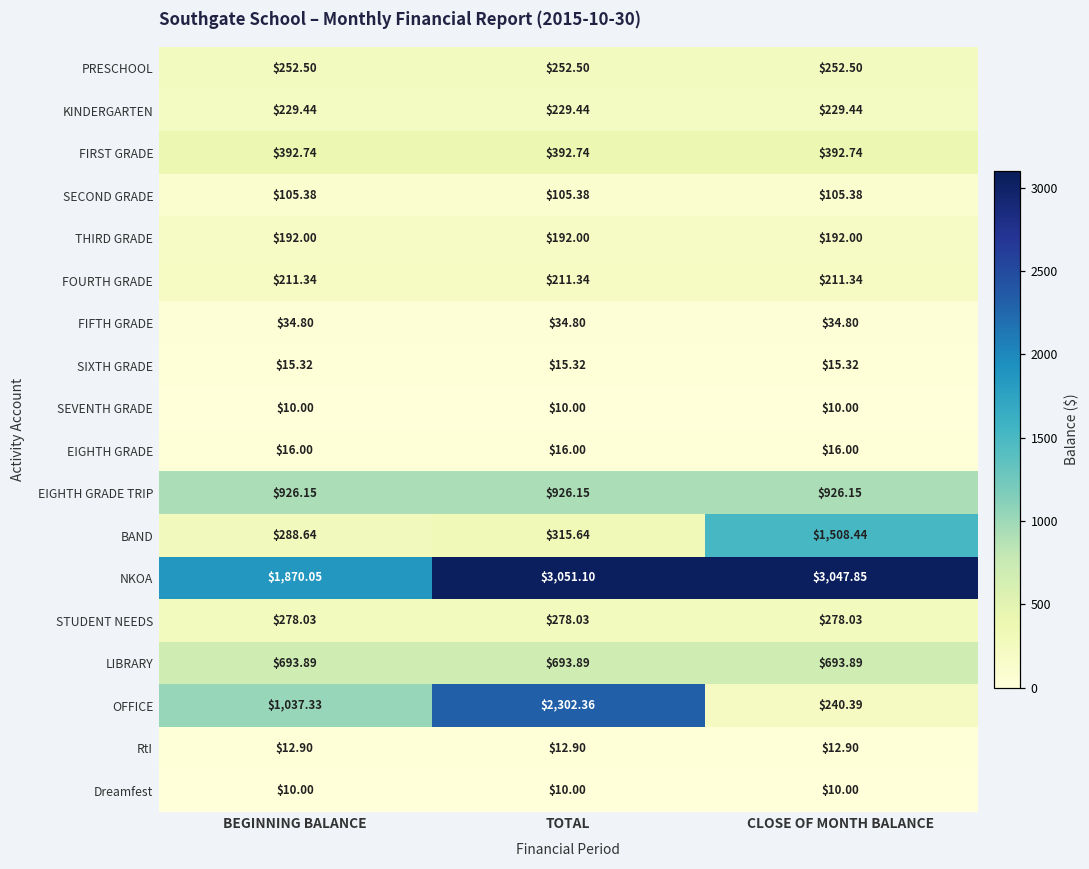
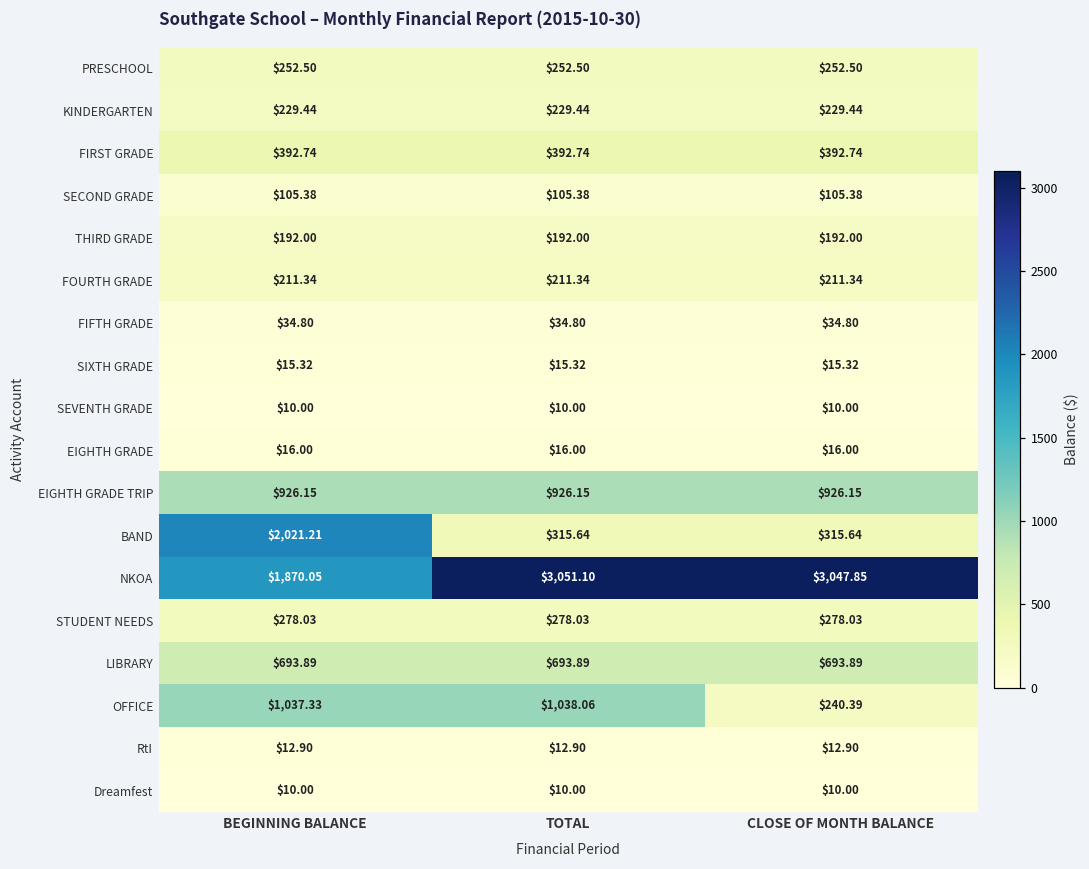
BAND, BEGINNING BALANCE: $288.64 -> $2,021.21
BAND, CLOSE OF MONTH BALANCE: $1,508.44 -> $315.64
OFFICE, TOTAL: $2,302.36 -> $1,038.06
